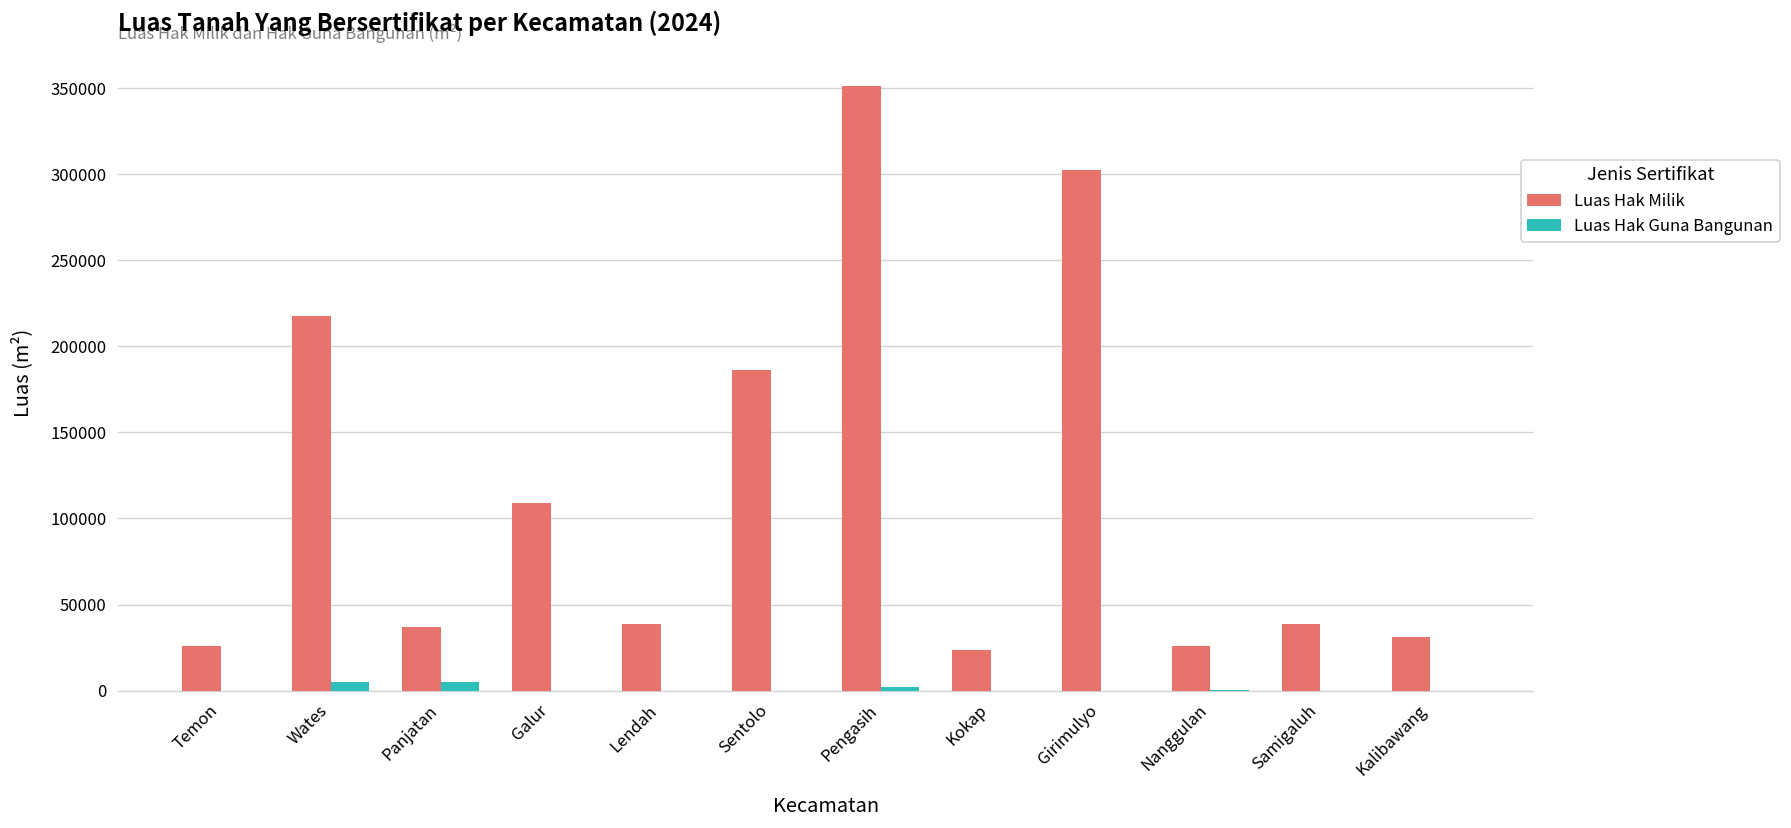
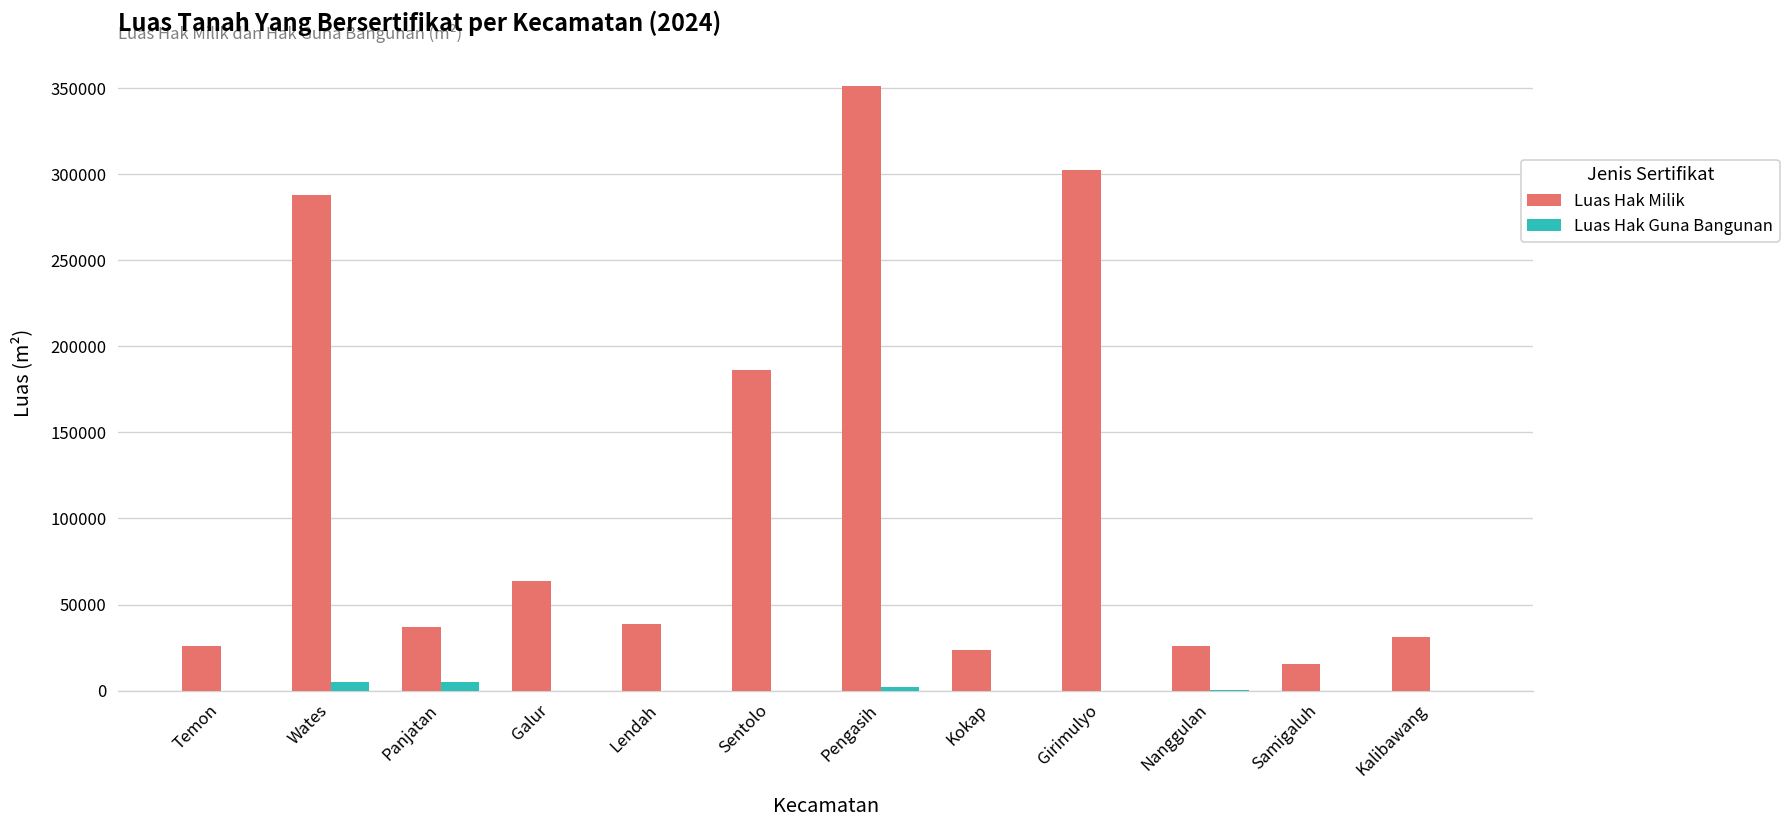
Luas Hak Milik, Wates: 217000 -> 288000
Luas Hak Milik, Galur: 109000 -> 64000
Luas Hak Milik, Samigaluh: 39000 -> 15000
